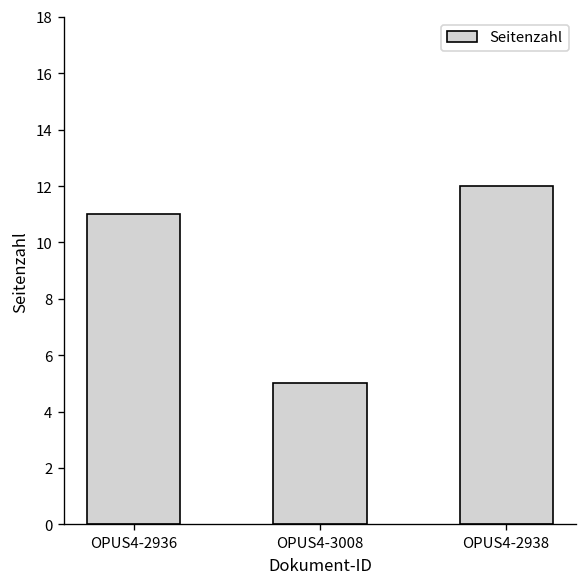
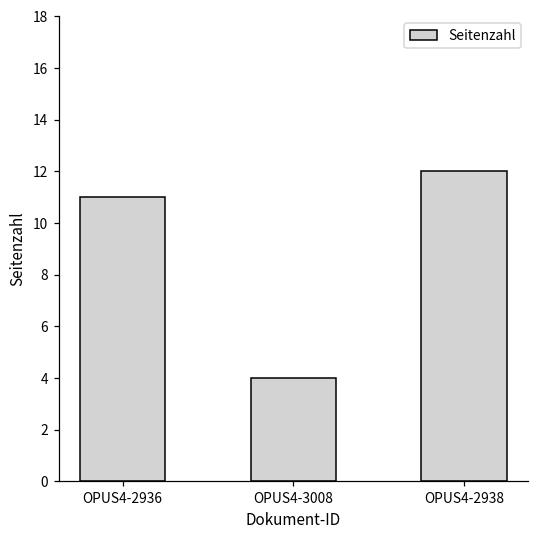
OPUS4-3008: 5 -> 4
